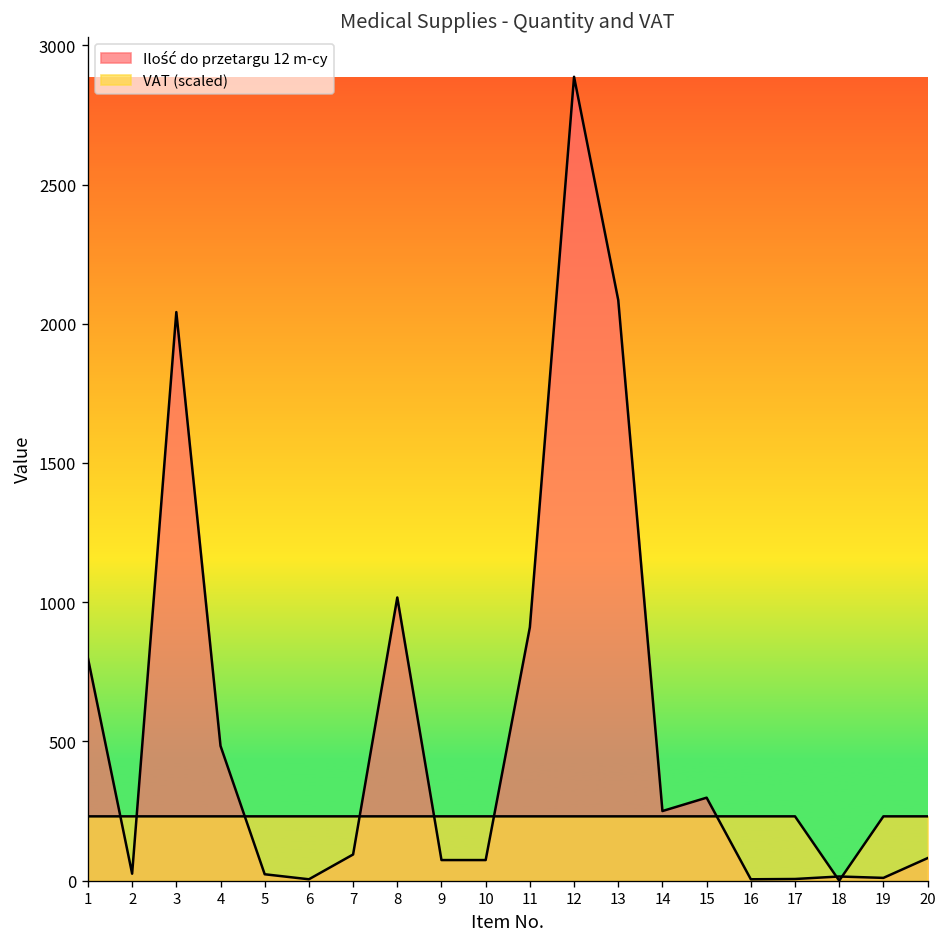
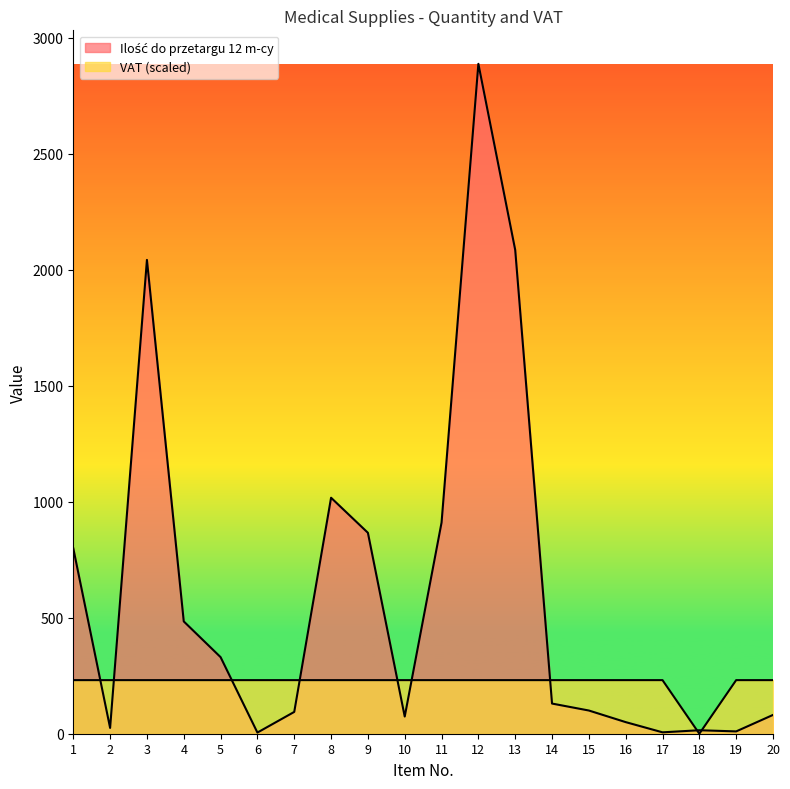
Ilość do przetargu 12 m-cy, 5: 20 -> 330
Ilość do przetargu 12 m-cy, 9: 70 -> 870
Ilość do przetargu 12 m-cy, 14: 250 -> 130
Ilość do przetargu 12 m-cy, 15: 300 -> 100
Ilość do przetargu 12 m-cy, 16: 10 -> 50
